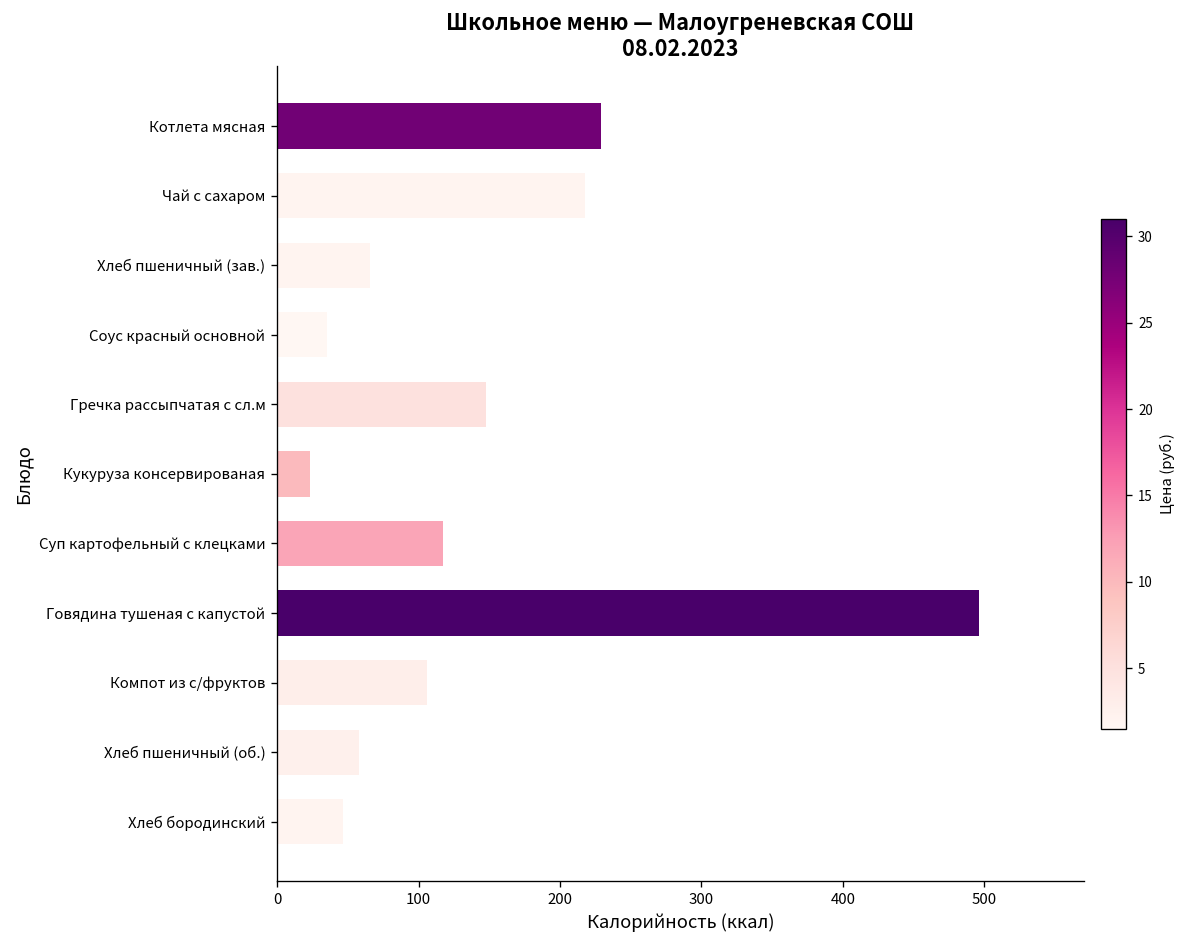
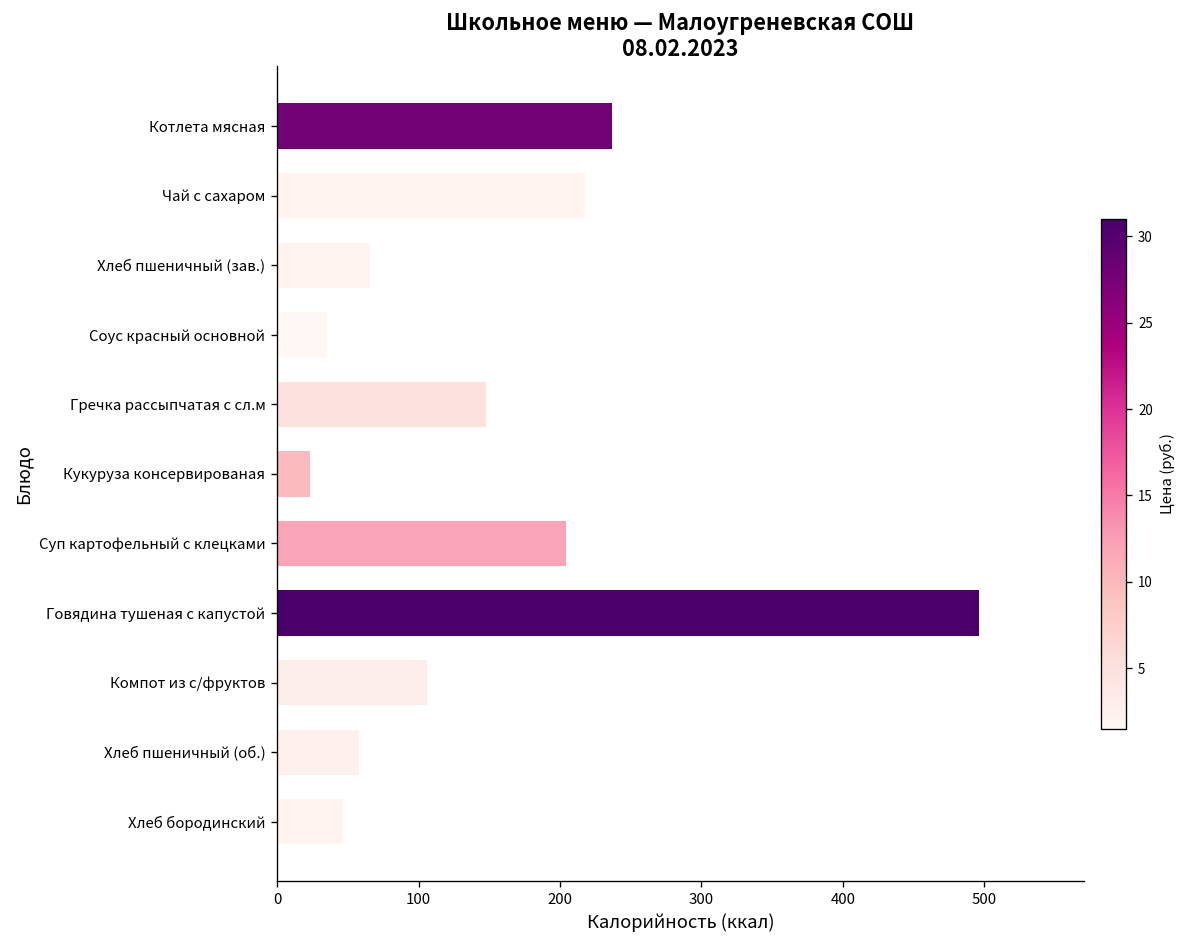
Котлета мясная: 229 -> 237
Суп картофельный с клецками: 117 -> 205
